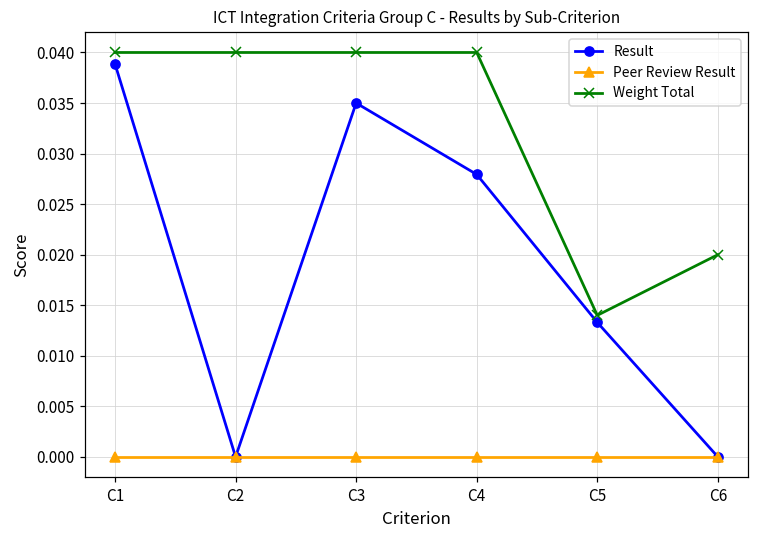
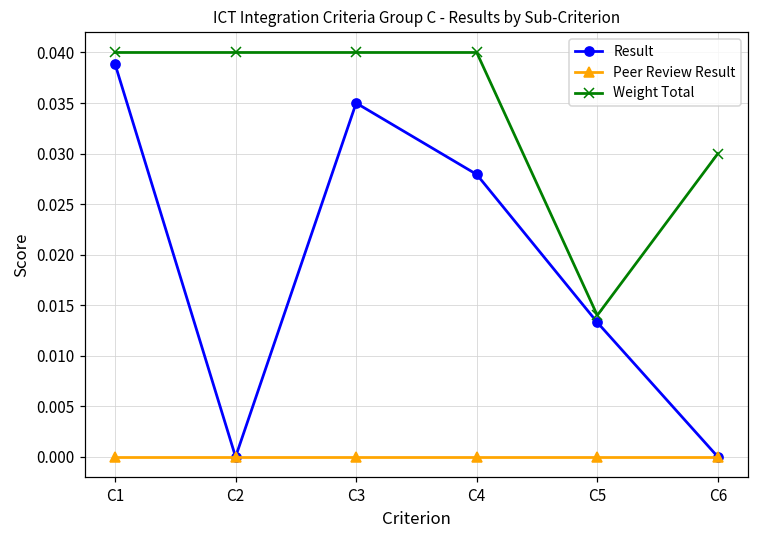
Weight Total, C6: 0.02 -> 0.03
